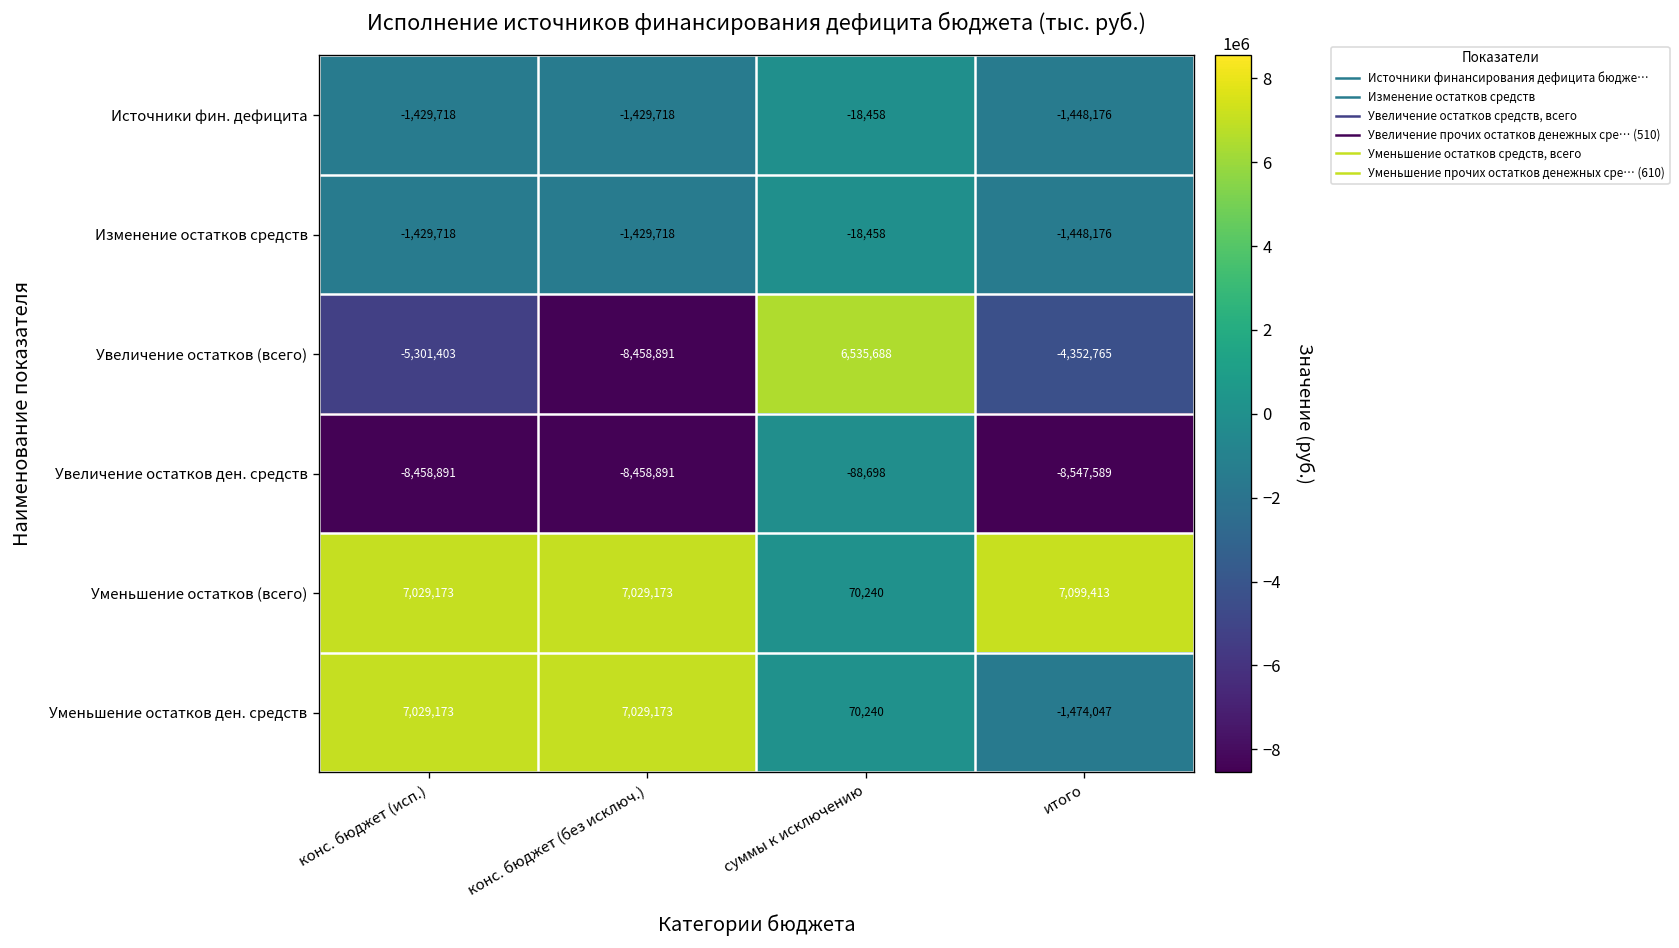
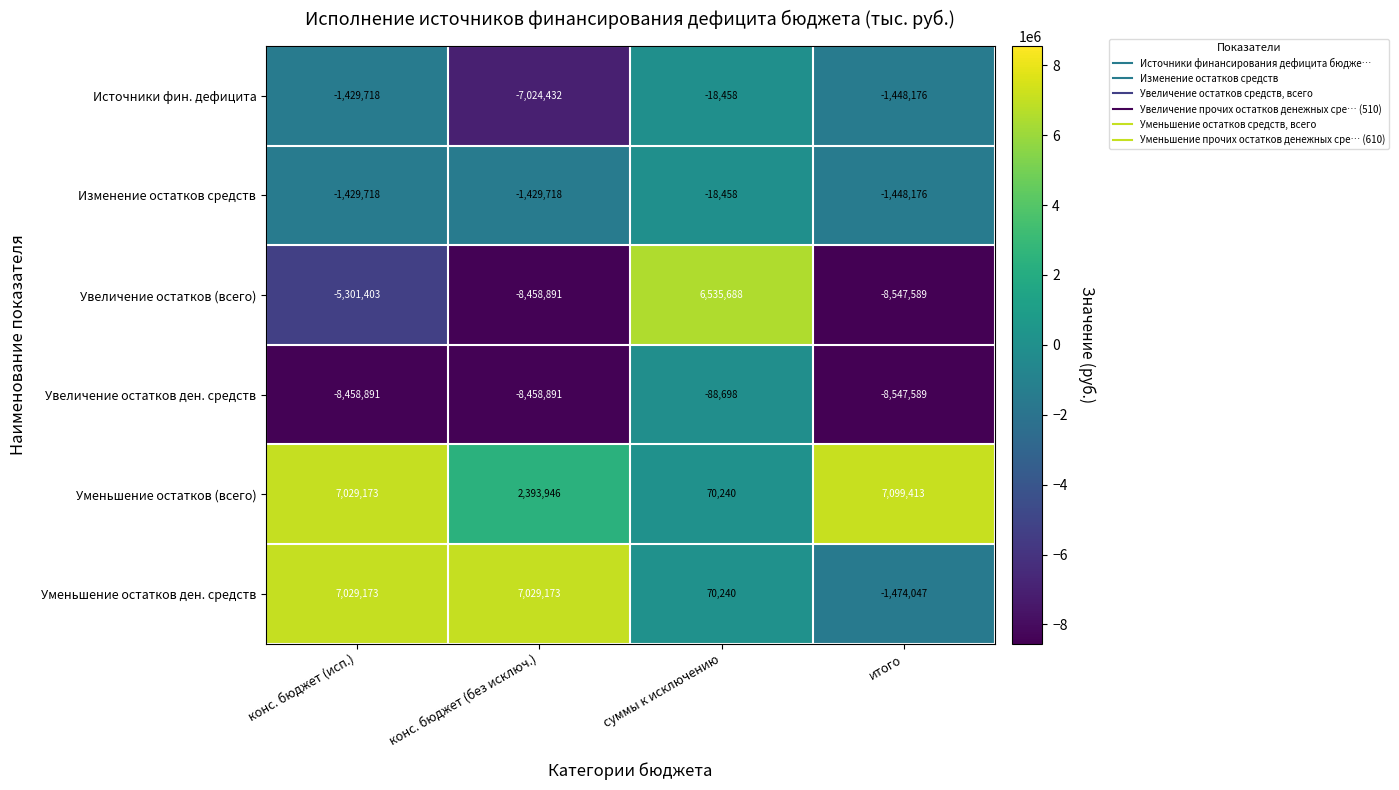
Источники фин. дефицита, конс. бюджет (без исключ.): -1,429,718 -> -7,024,432
Увеличение остатков (всего), итого: -4,352,765 -> -8,547,589
Уменьшение остатков (всего), конс. бюджет (без исключ.): 7,029,173 -> 2,393,946
